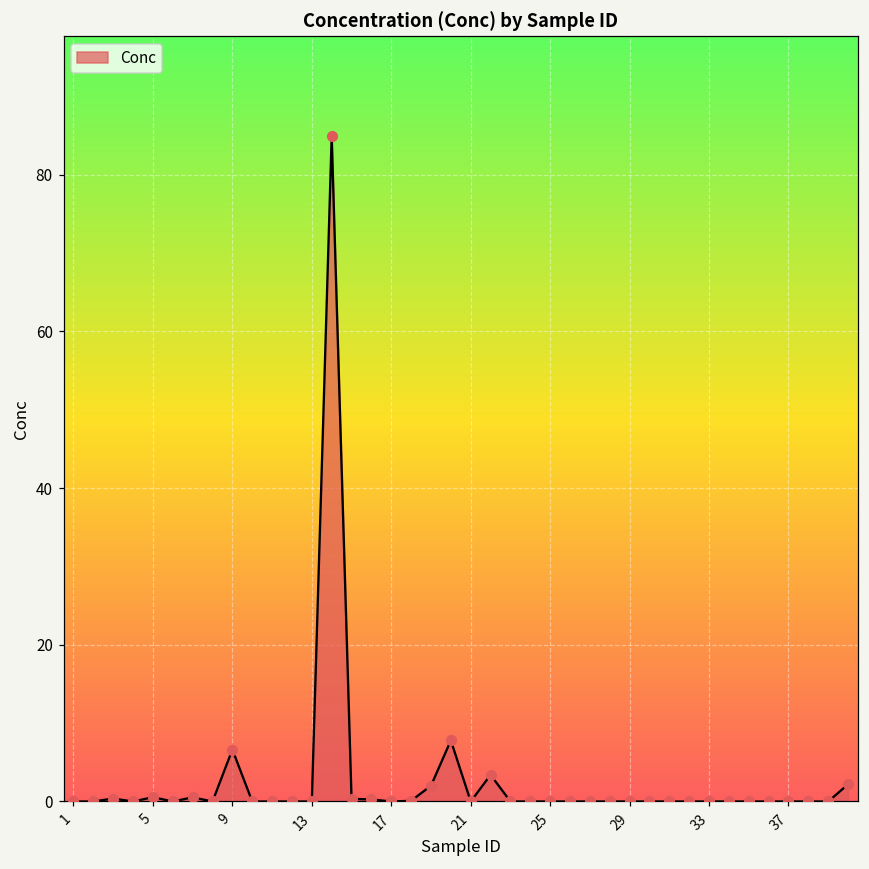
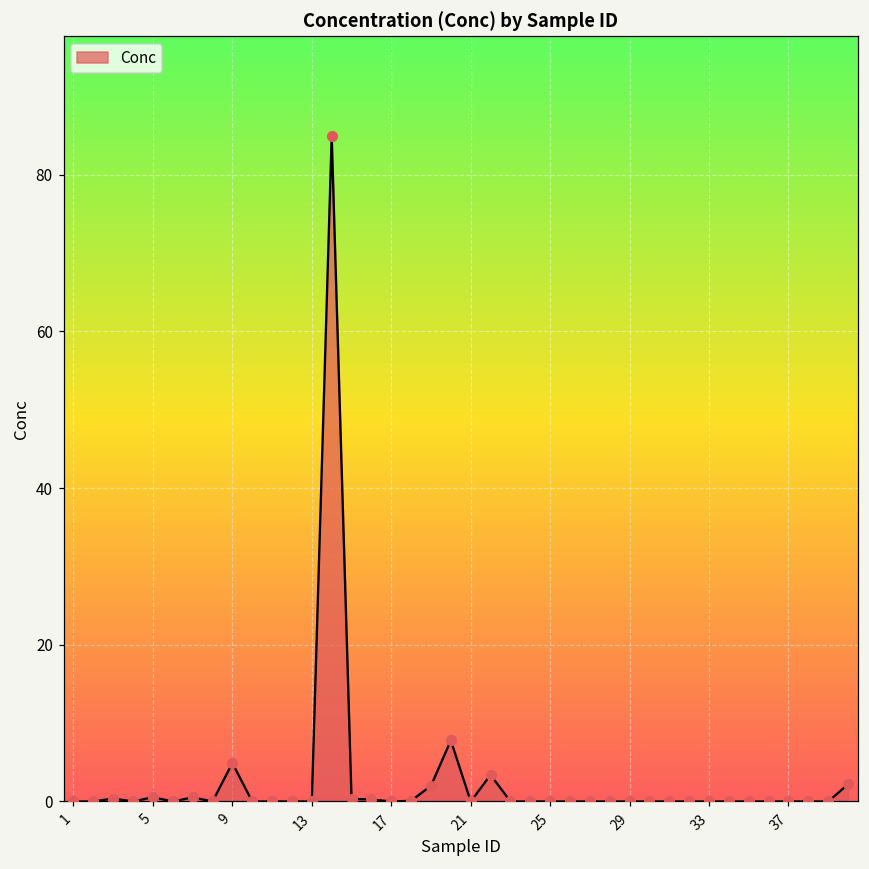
9: 7 -> 5
